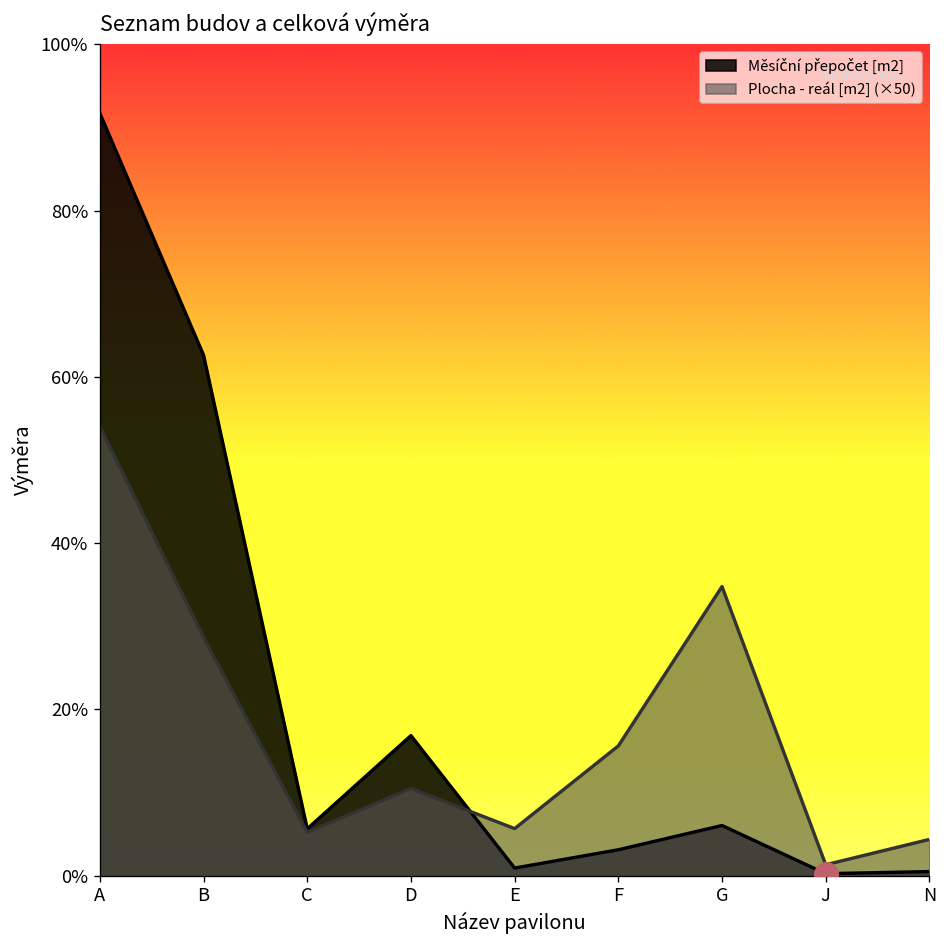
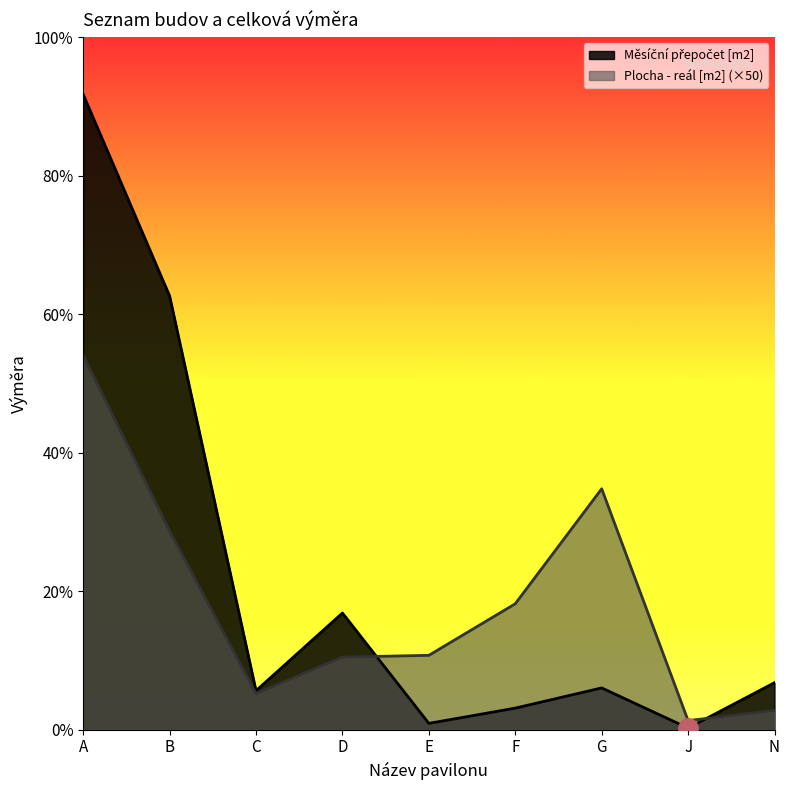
Plocha - reál [m2] (×50), E: 6% -> 11%
Plocha - reál [m2] (×50), F: 16% -> 18%
Měsíční přepočet [m2], N: 0% -> 7%
Plocha - reál [m2] (×50), N: 4% -> 3%
